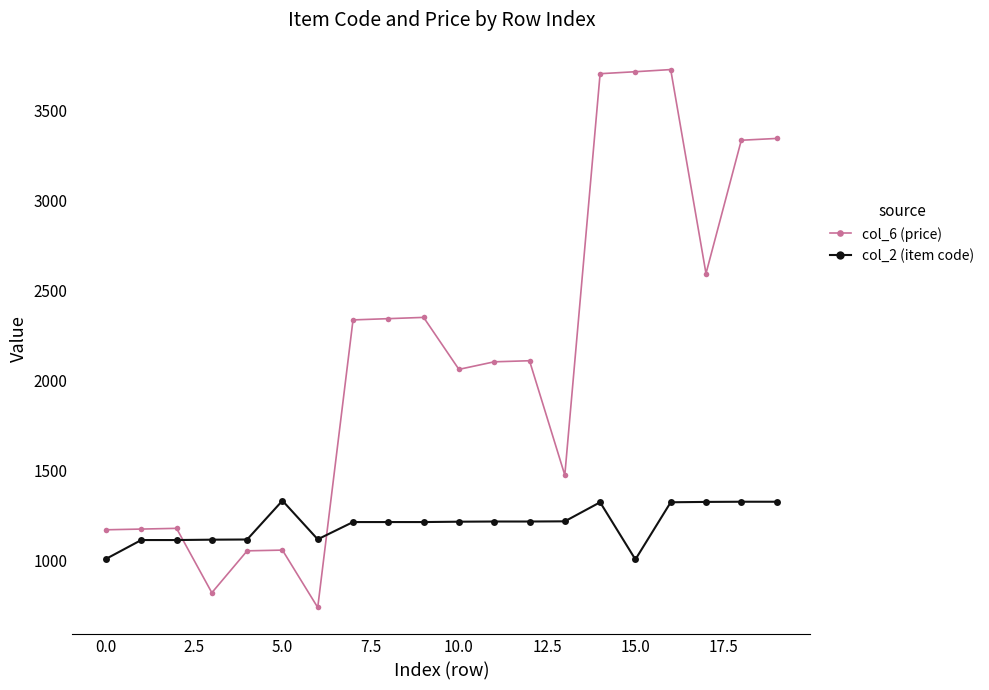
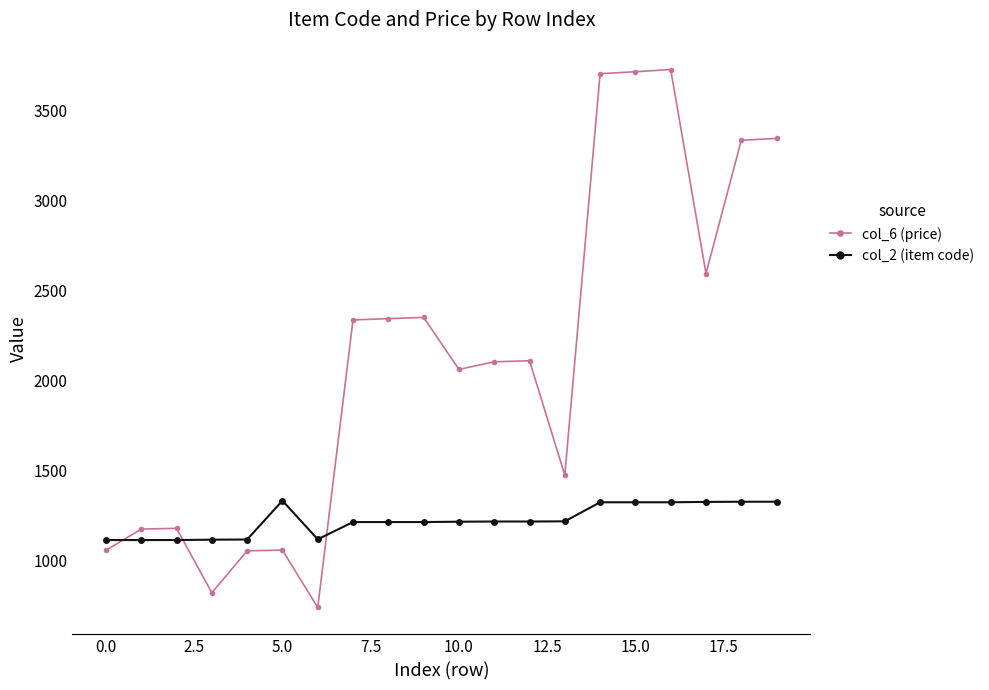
col_6 (price), 0.0: 1170 -> 1050
col_2 (item code), 0.0: 1010 -> 1110
col_2 (item code), 15.0: 1000 -> 1320
